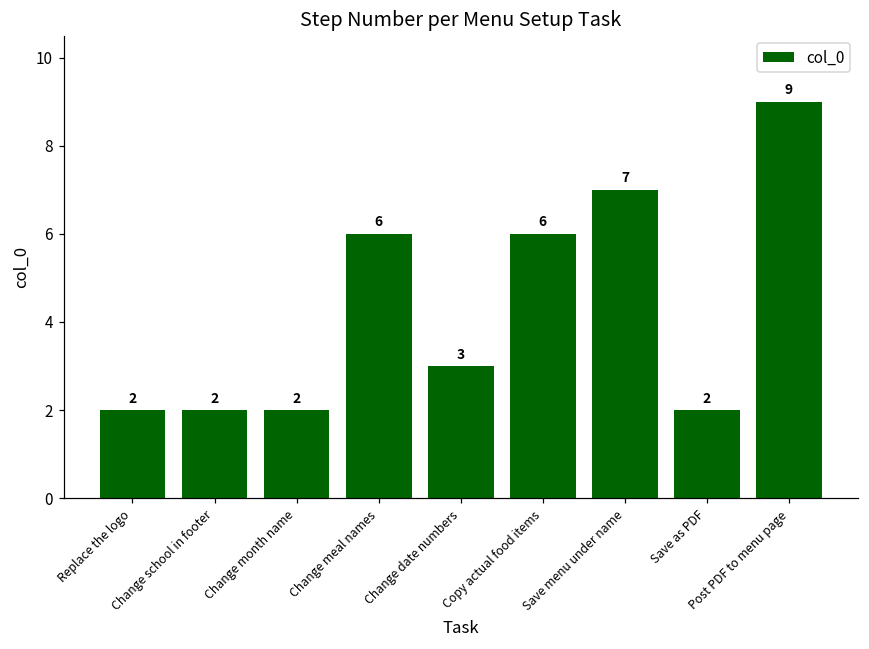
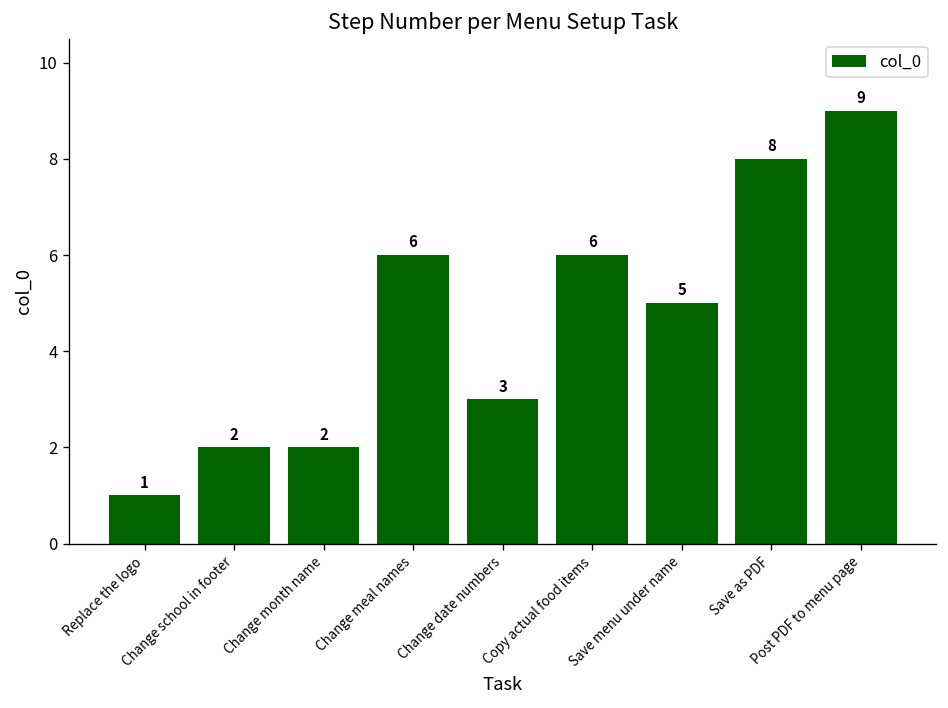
Replace the logo: 2 -> 1
Save menu under name: 7 -> 5
Save as PDF: 2 -> 8
